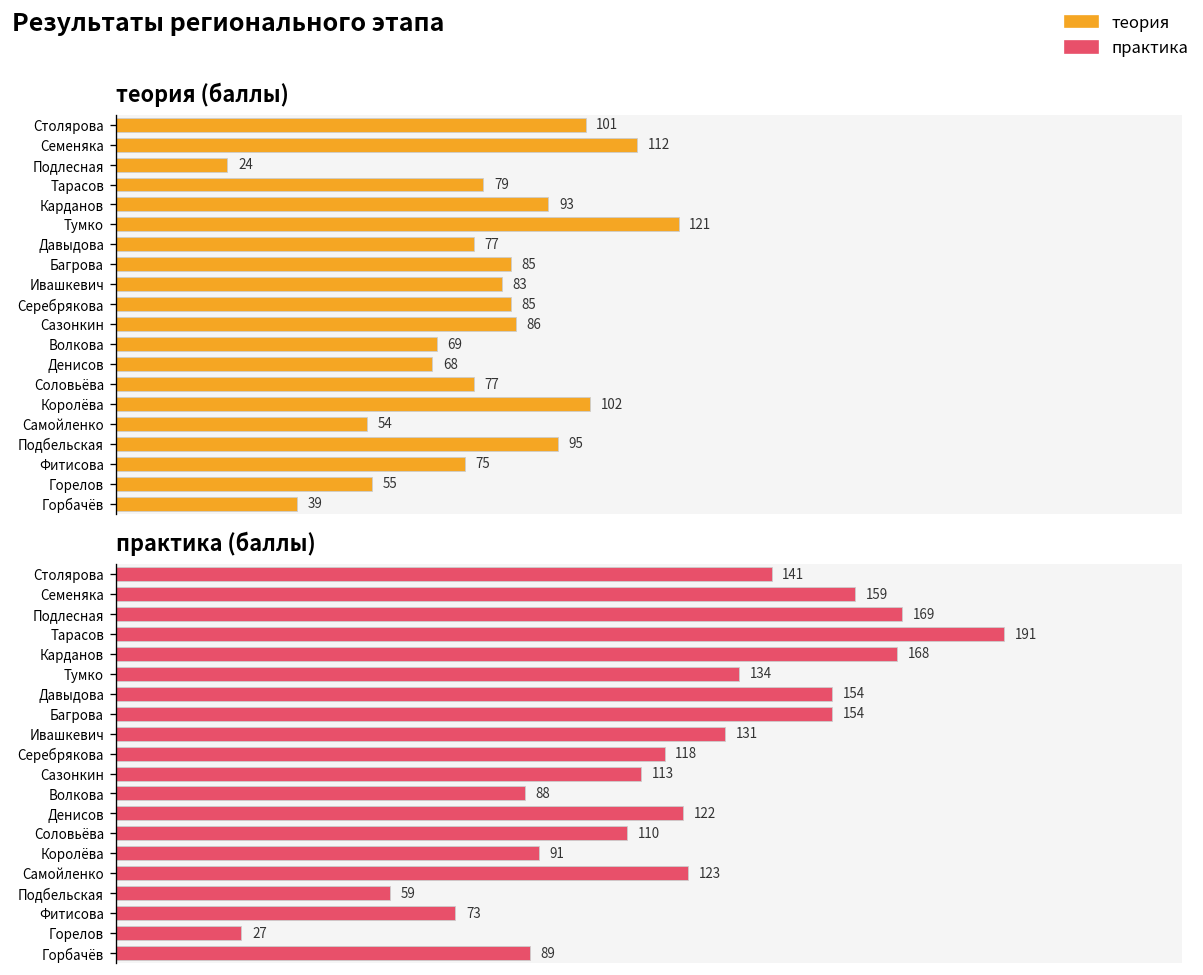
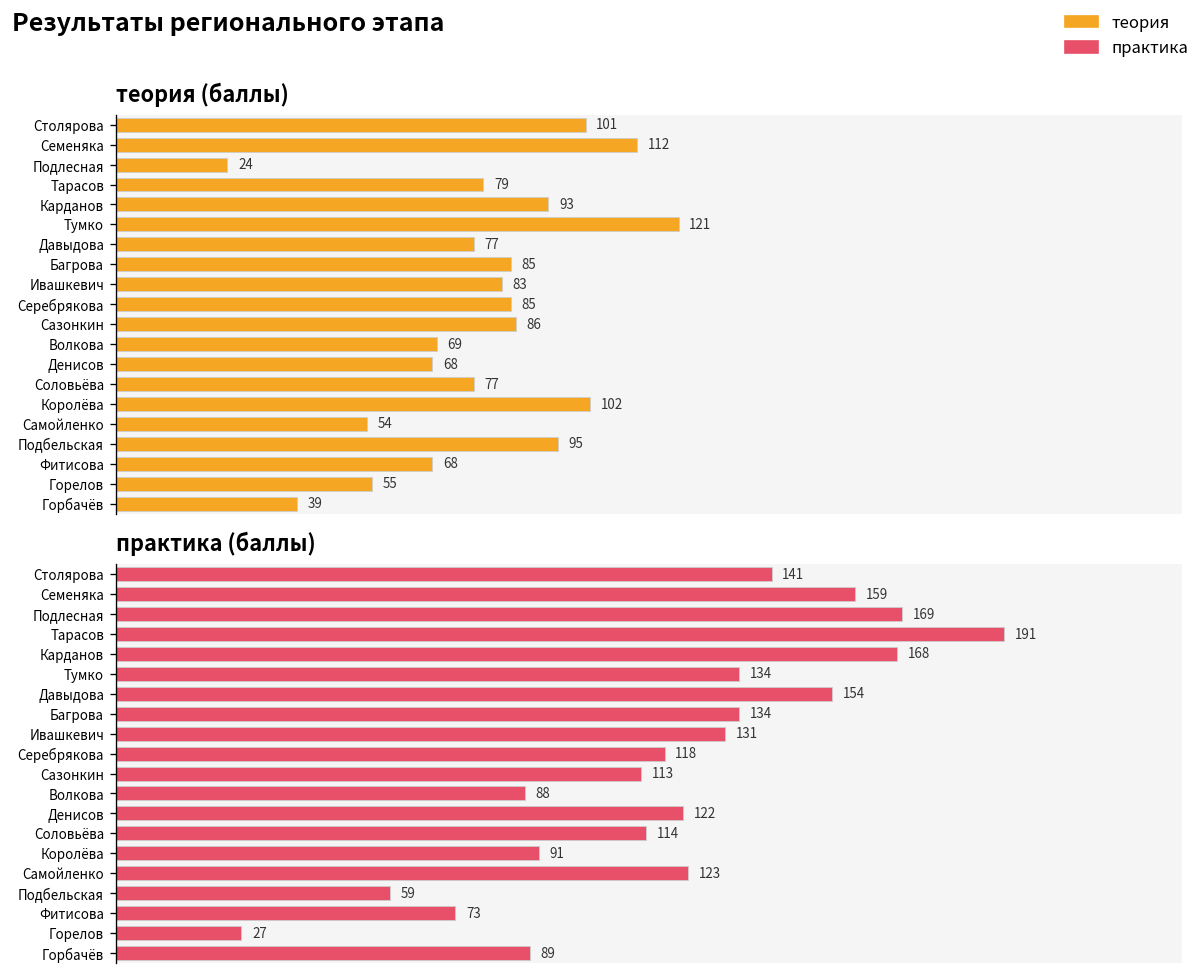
теория (баллы), Фитисова: 75 -> 68
практика (баллы), Багрова: 154 -> 134
практика (баллы), Соловьёва: 110 -> 114
